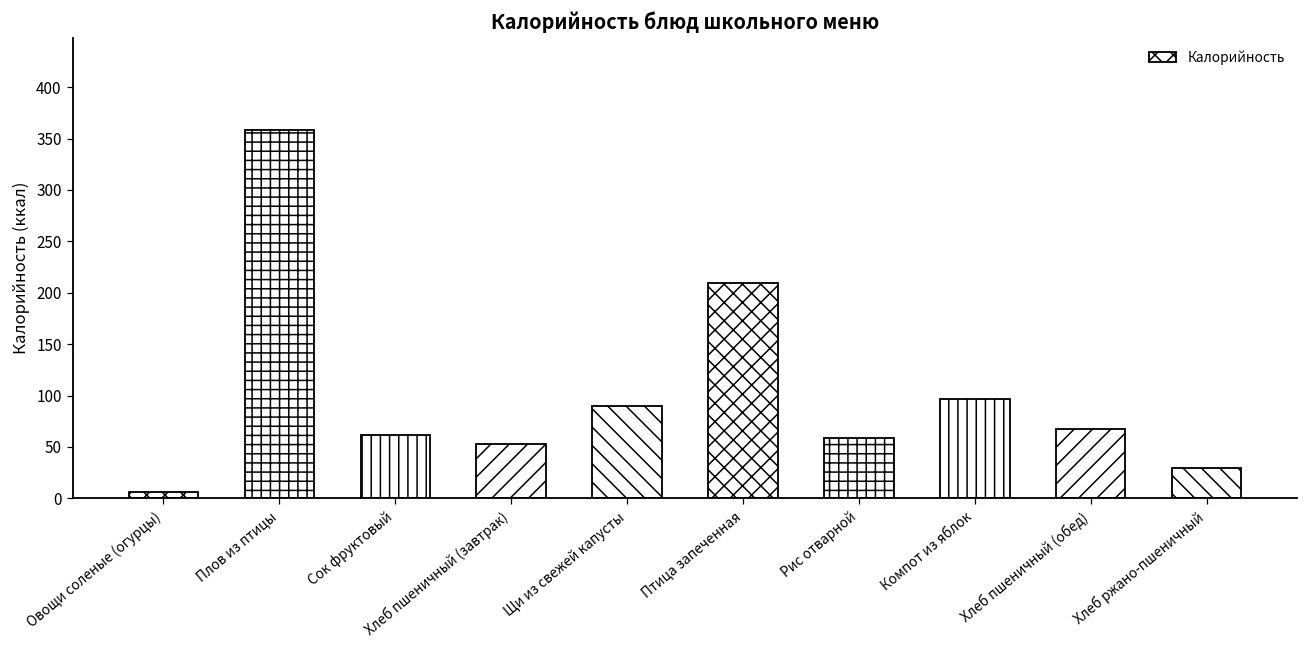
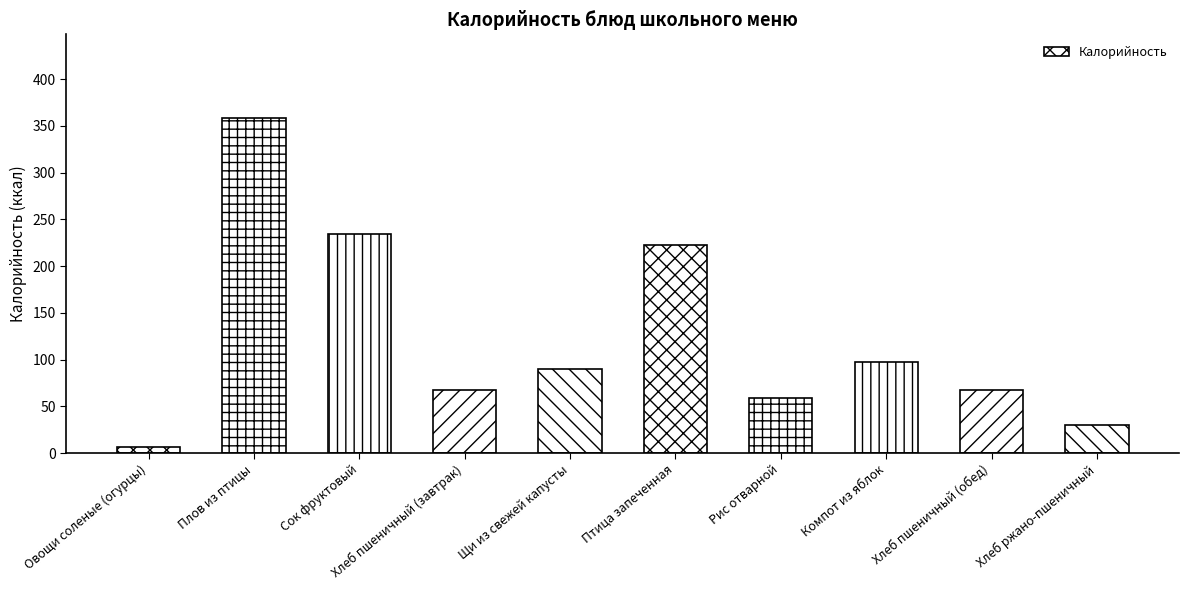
Сок фруктовый: 60 -> 230
Хлеб пшеничный (завтрак): 50 -> 70
Птица запеченная: 210 -> 220
